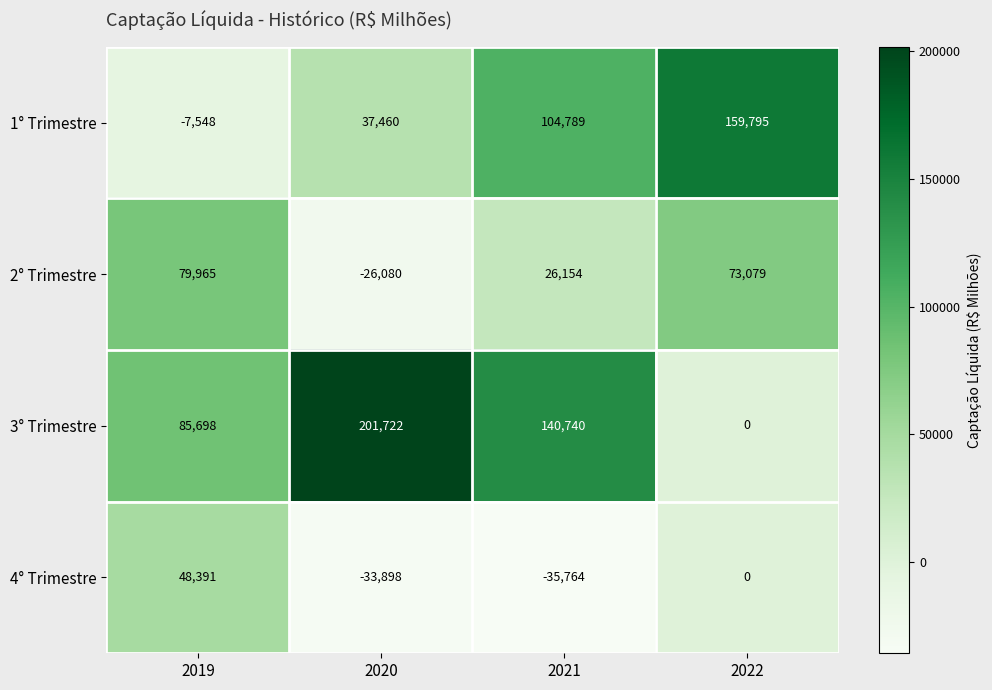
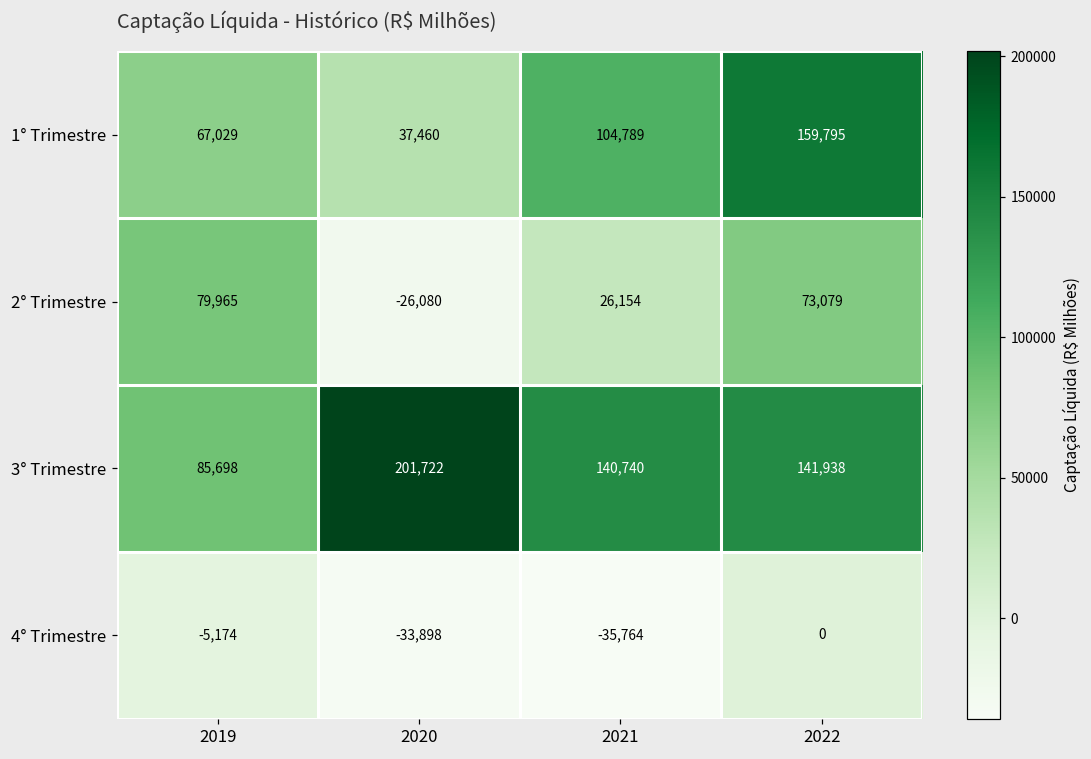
1° Trimestre, 2019: -7,548 -> 67,029
3° Trimestre, 2022: 0 -> 141,938
4° Trimestre, 2019: 48,391 -> -5,174
